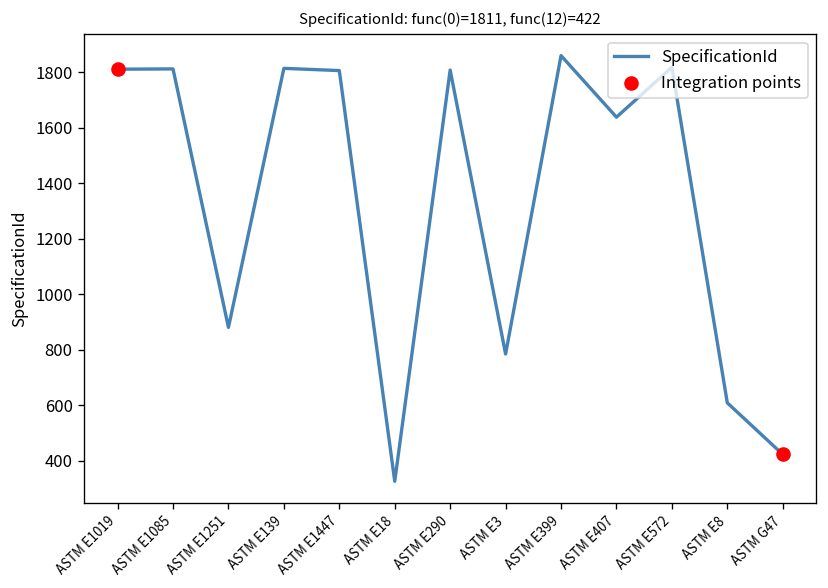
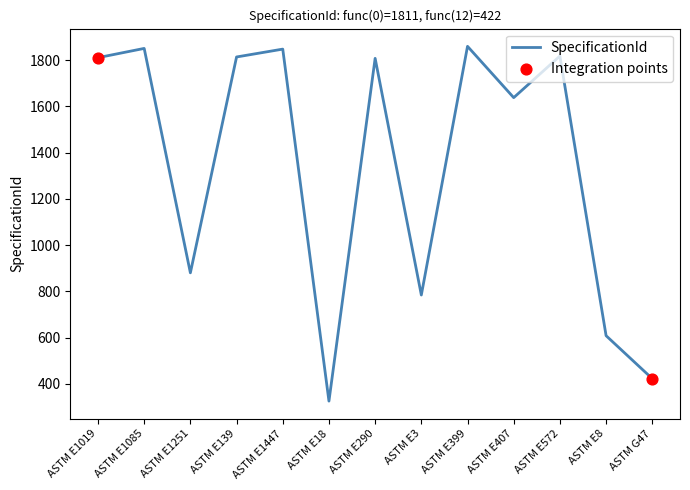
SpecificationId, ASTM E1085: 1810 -> 1850
SpecificationId, ASTM E1447: 1810 -> 1850
